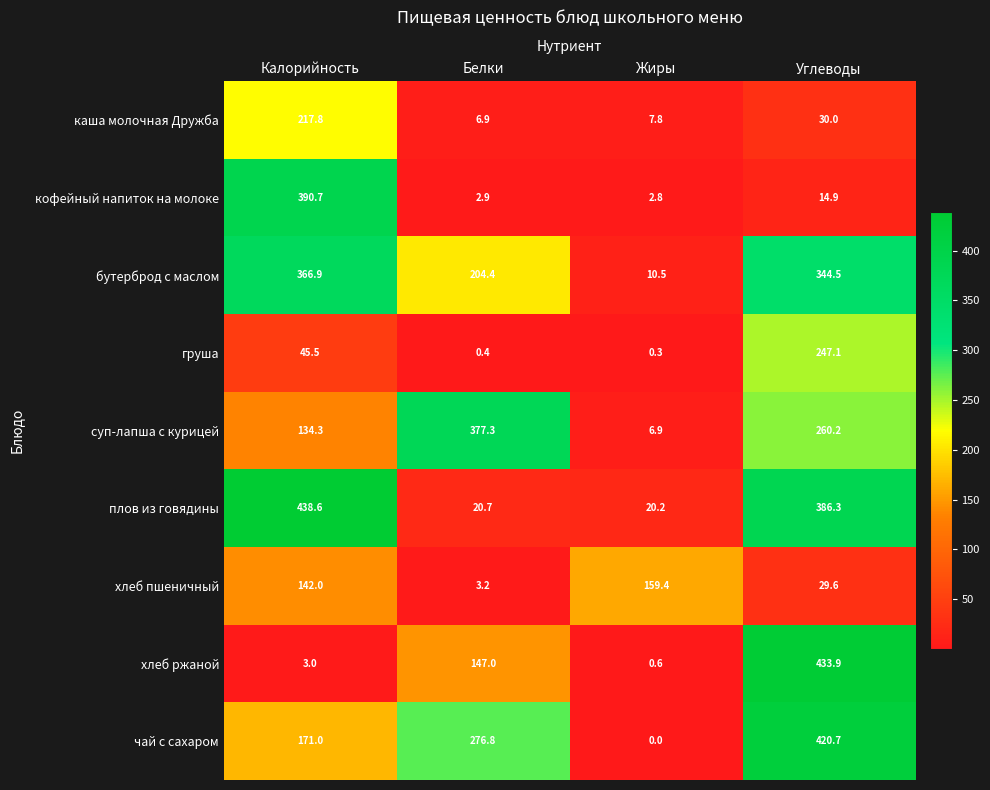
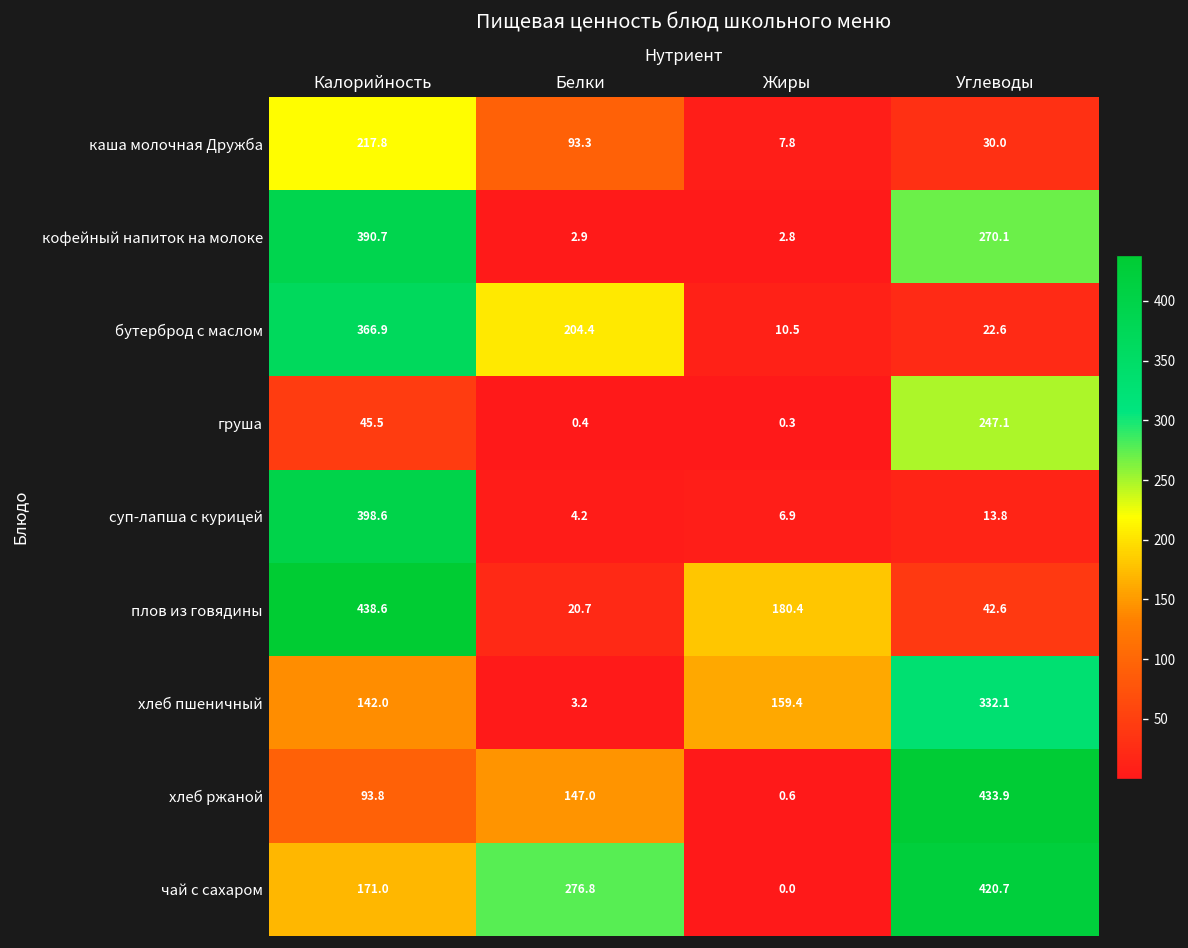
каша молочная Дружба, Белки: 6.9 -> 93.3
кофейный напиток на молоке, Углеводы: 14.9 -> 270.1
бутерброд с маслом, Углеводы: 344.5 -> 22.6
суп-лапша с курицей, Калорийность: 134.3 -> 398.6
суп-лапша с курицей, Белки: 377.3 -> 4.2
суп-лапша с курицей, Углеводы: 260.2 -> 13.8
плов из говядины, Жиры: 20.2 -> 180.4
плов из говядины, Углеводы: 386.3 -> 42.6
хлеб пшеничный, Углеводы: 29.6 -> 332.1
хлеб ржаной, Калорийность: 3.0 -> 93.8
